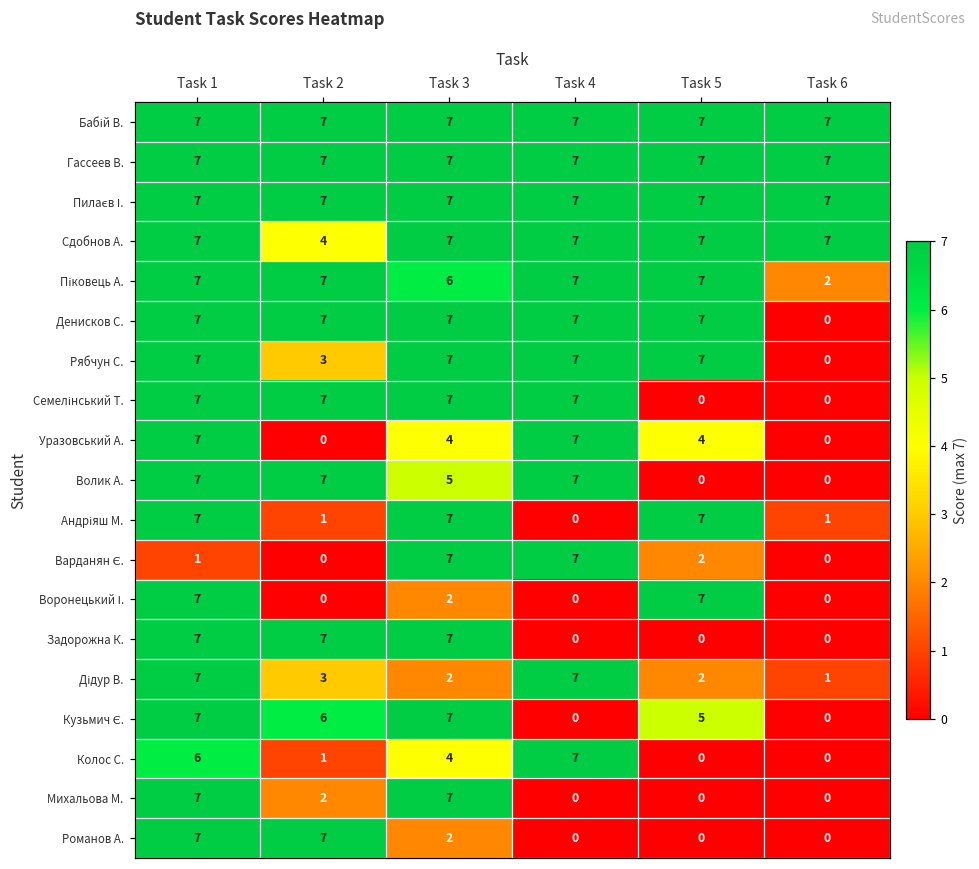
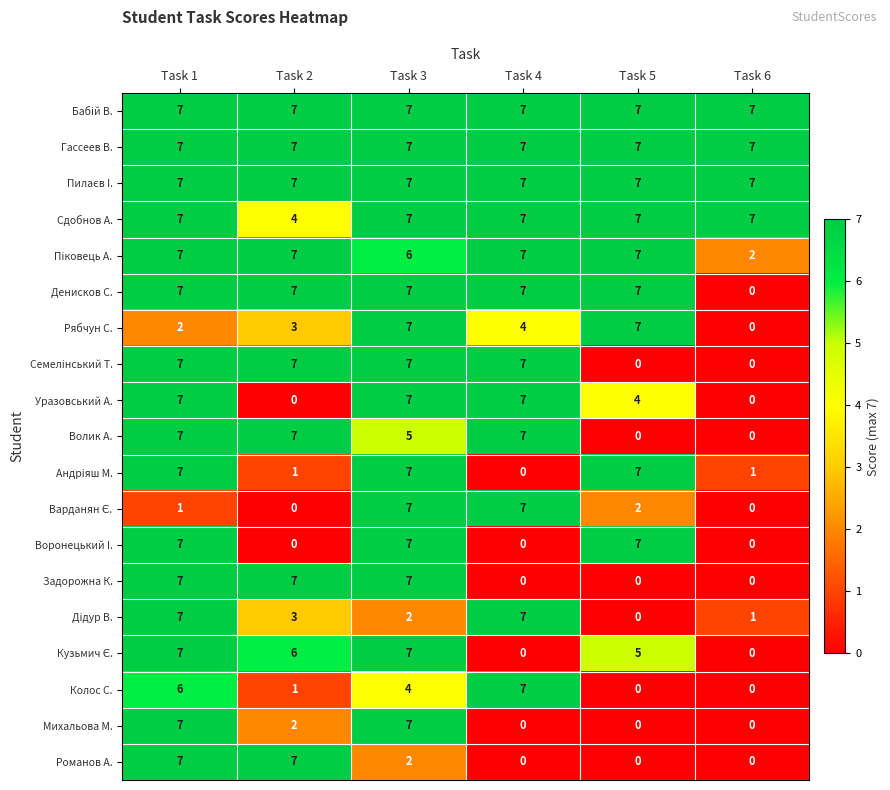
Рябчун С., Task 1: 7 -> 2
Рябчун С., Task 4: 7 -> 4
Уразовський А., Task 3: 4 -> 7
Воронецький І., Task 3: 2 -> 7
Дідур В., Task 5: 2 -> 0
